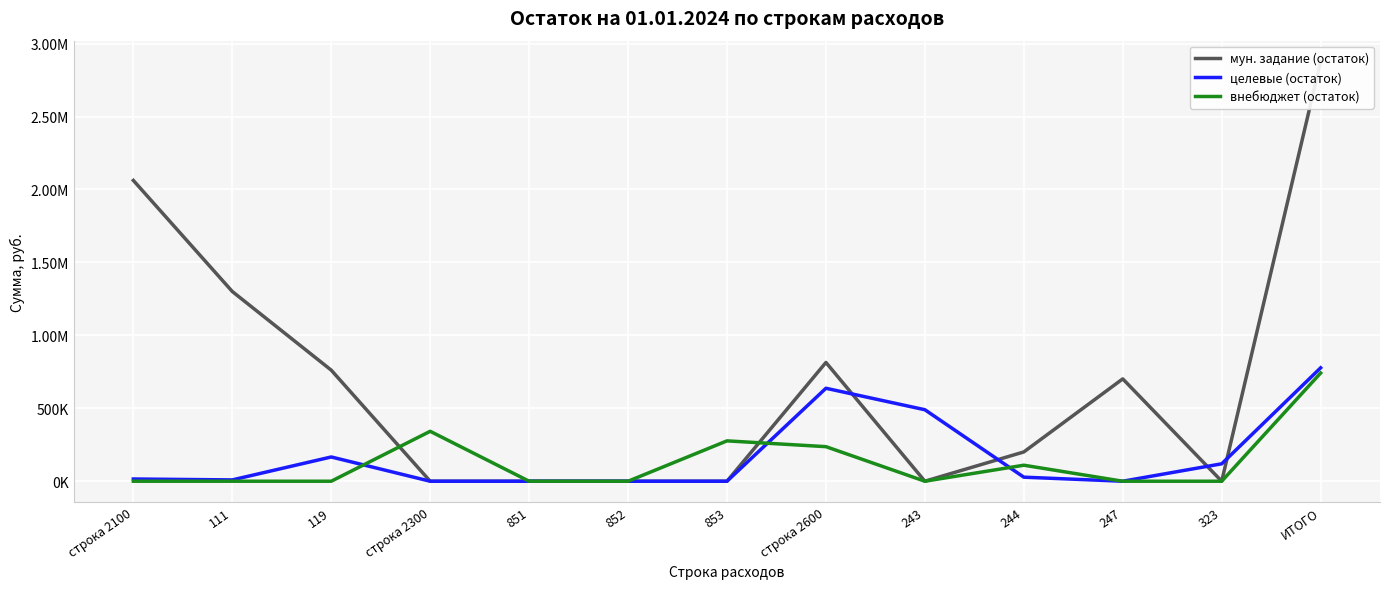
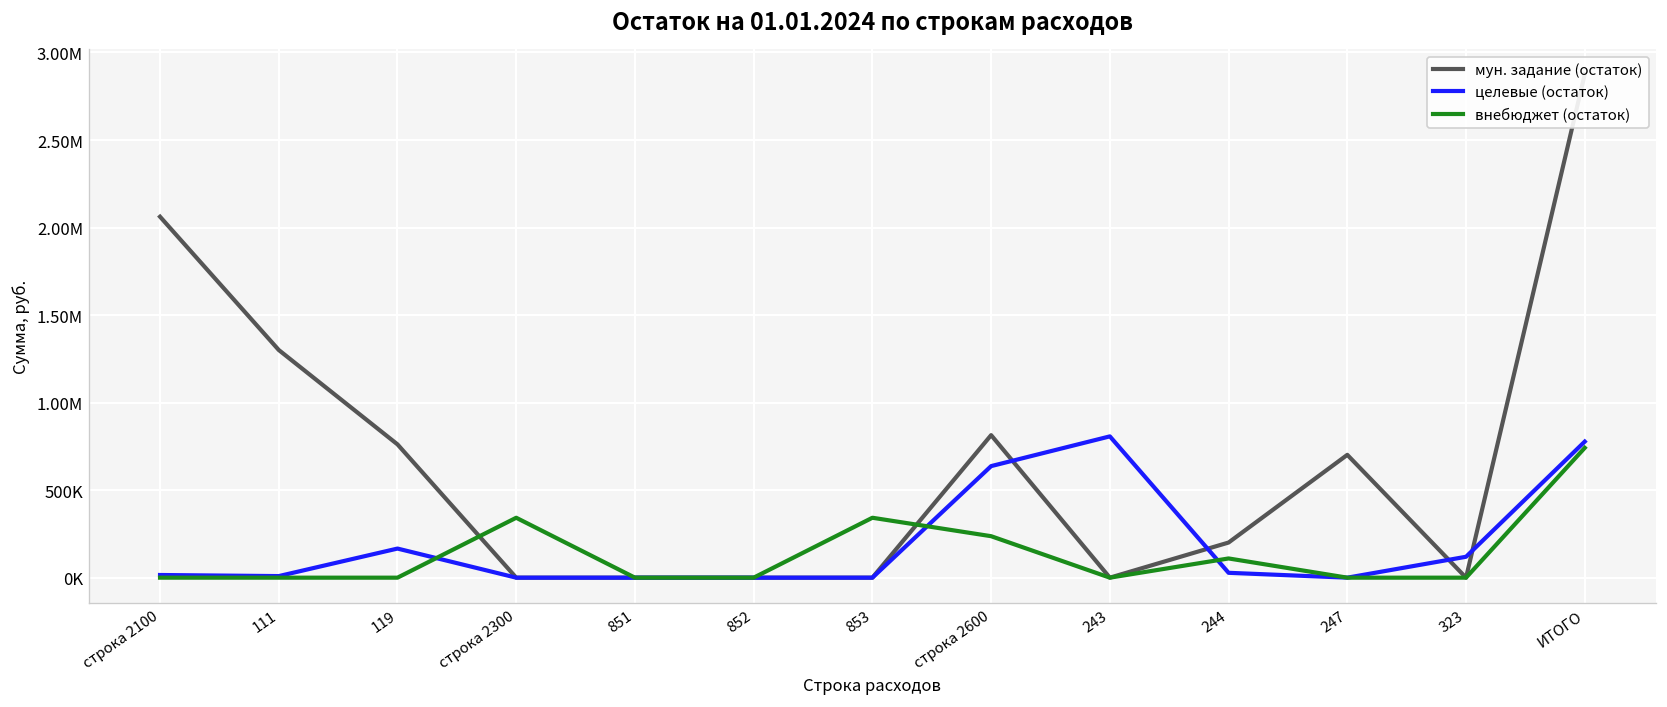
внебюджет (остаток), 853: 280000 -> 340000
целевые (остаток), 243: 490000 -> 810000
